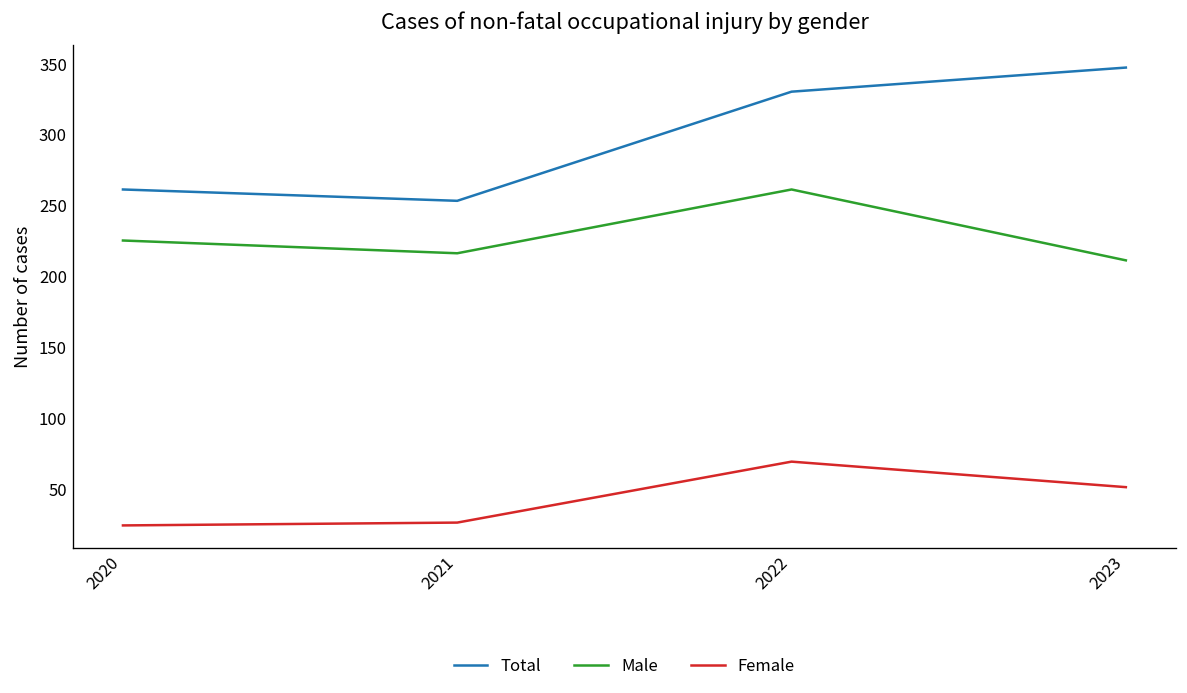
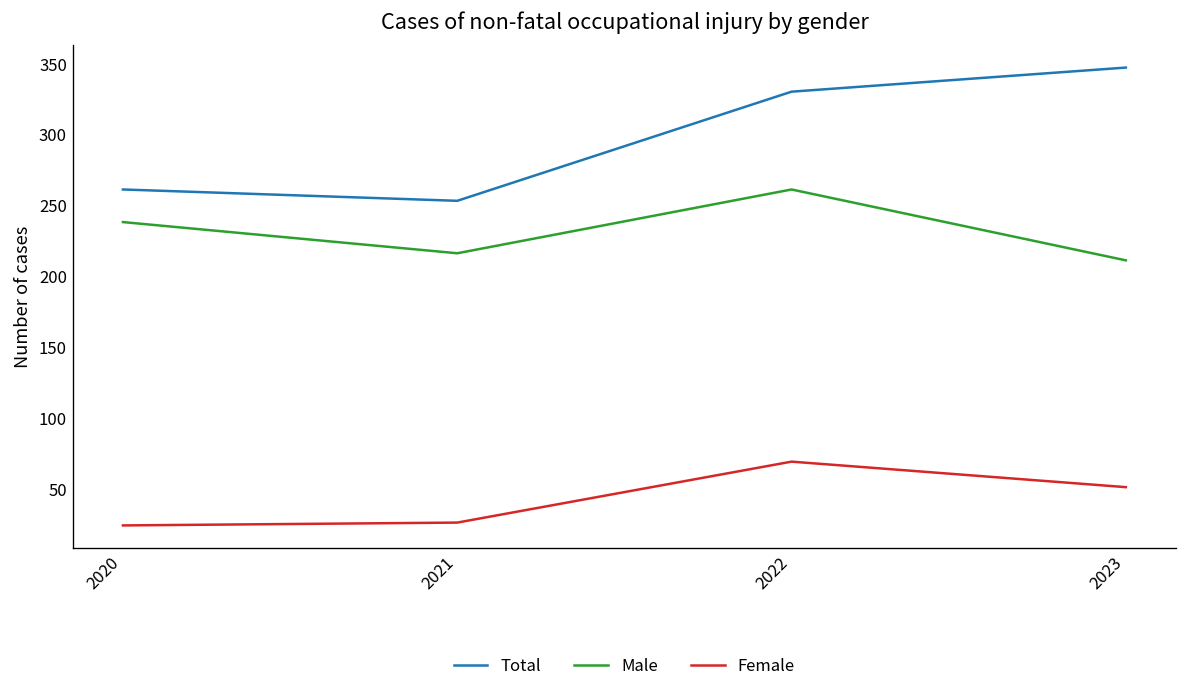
Male, 2020: 225 -> 238
